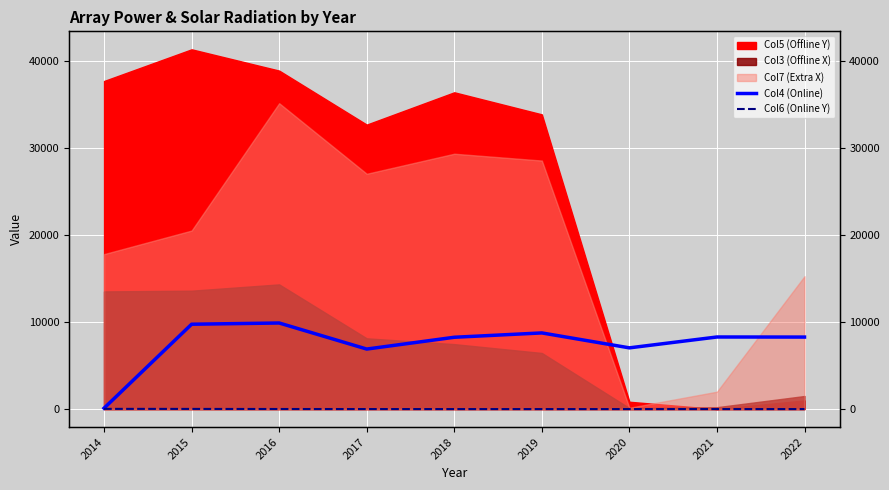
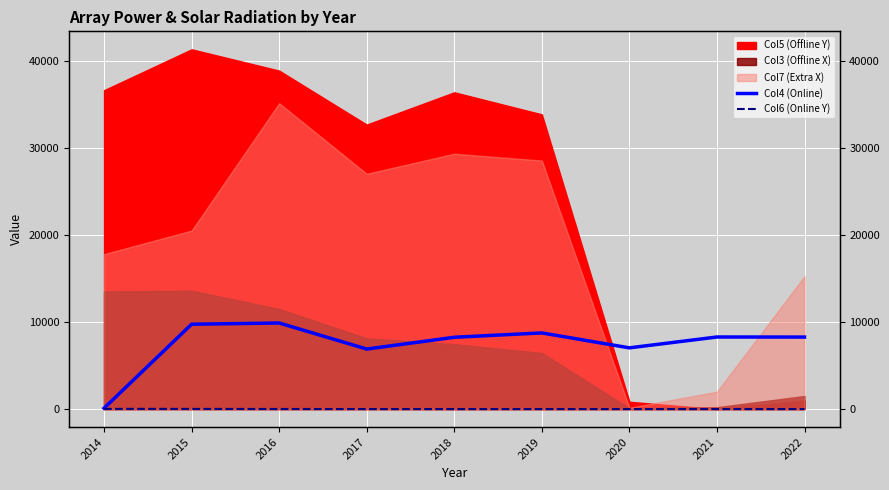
Col5 (Offline Y), 2014: 38000 -> 37000
Col3 (Offline X), 2016: 14000 -> 12000
